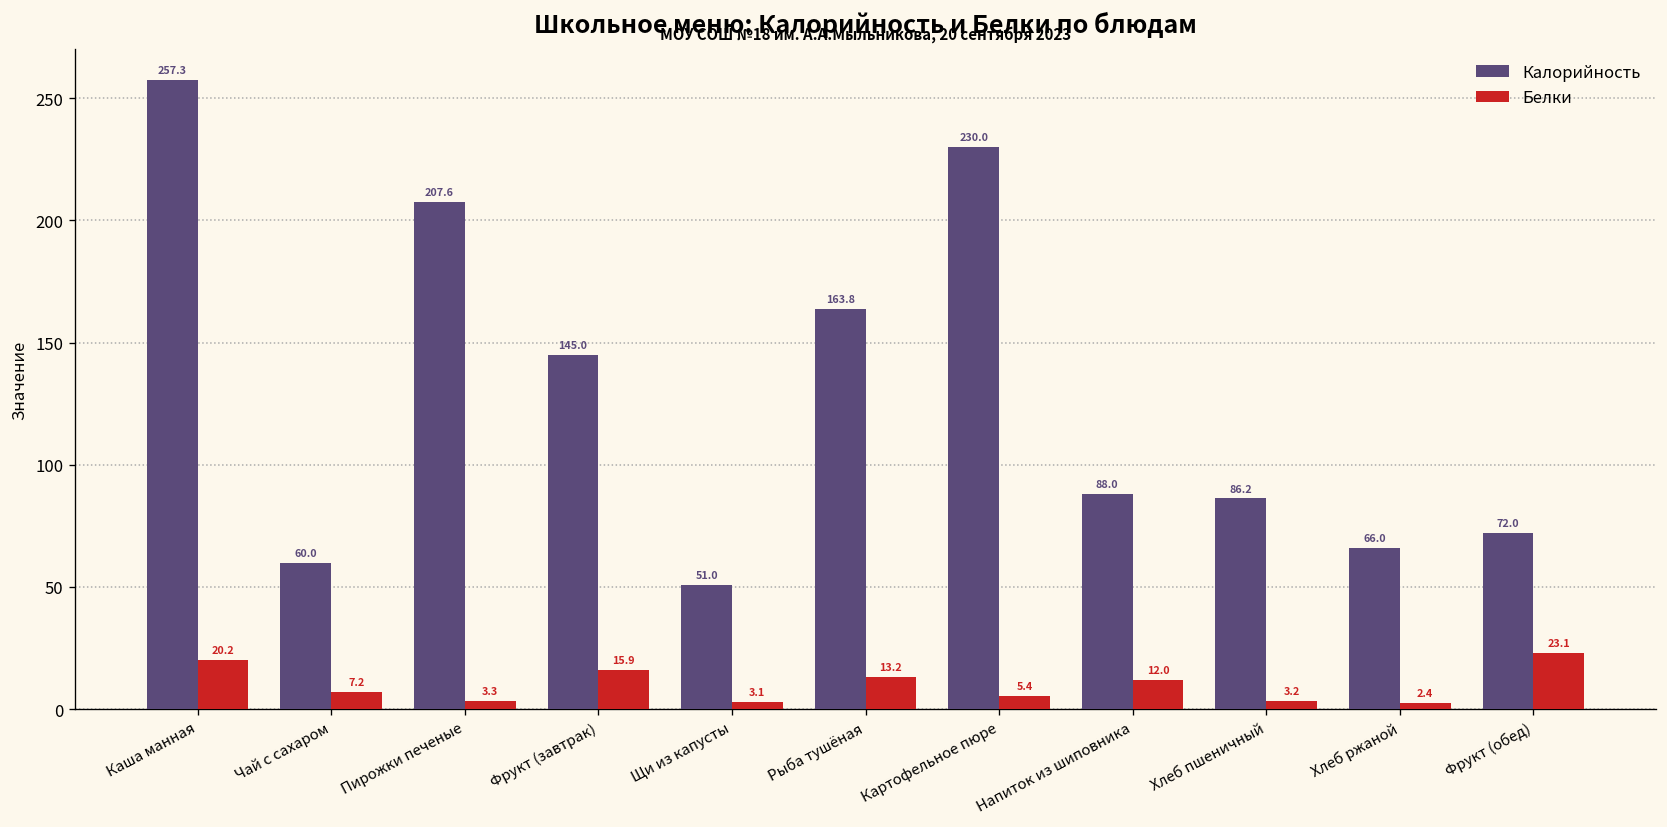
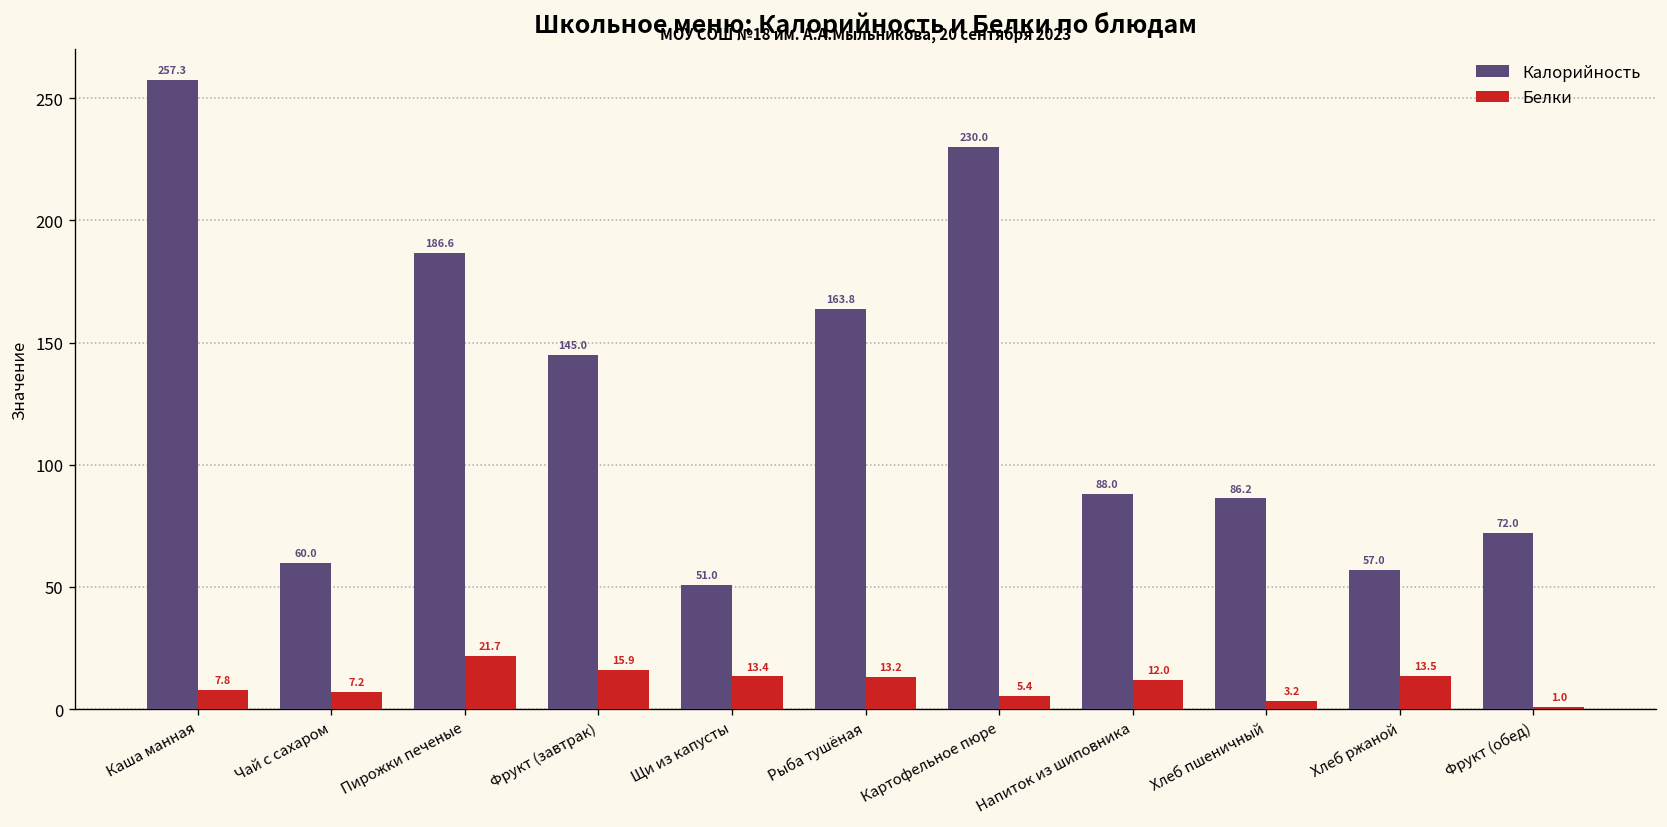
Белки, Каша манная: 20.2 -> 7.8
Калорийность, Пирожки печеные: 207.6 -> 186.6
Белки, Пирожки печеные: 3.3 -> 21.7
Белки, Щи из капусты: 3.1 -> 13.4
Калорийность, Хлеб ржаной: 66.0 -> 57.0
Белки, Хлеб ржаной: 2.4 -> 13.5
Белки, Фрукт (обед): 23.1 -> 1.0
